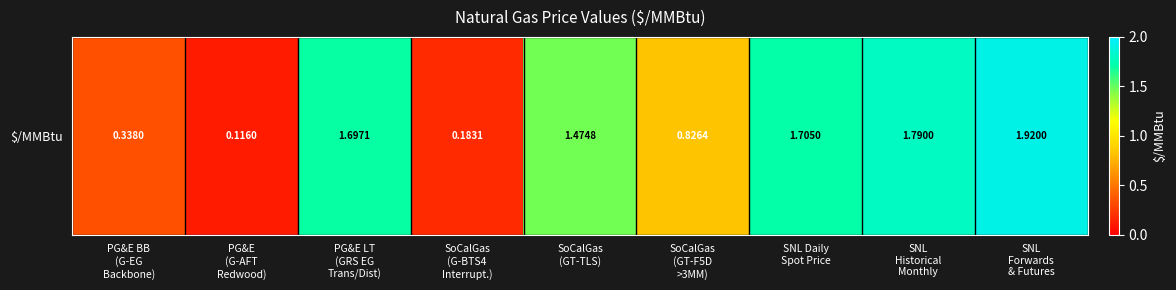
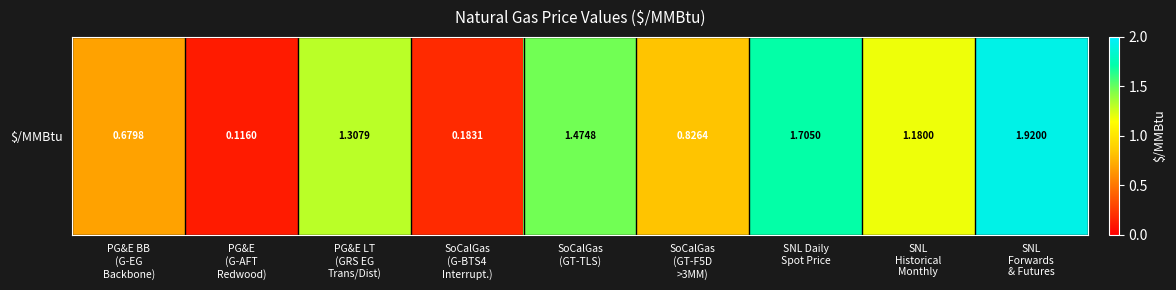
$/MMBtu, PG&E BB (G-EG Backbone): 0.3380 -> 0.6798
$/MMBtu, PG&E LT (GRS EG Trans/Dist): 1.6971 -> 1.3079
$/MMBtu, SNL Historical Monthly: 1.7900 -> 1.1800
